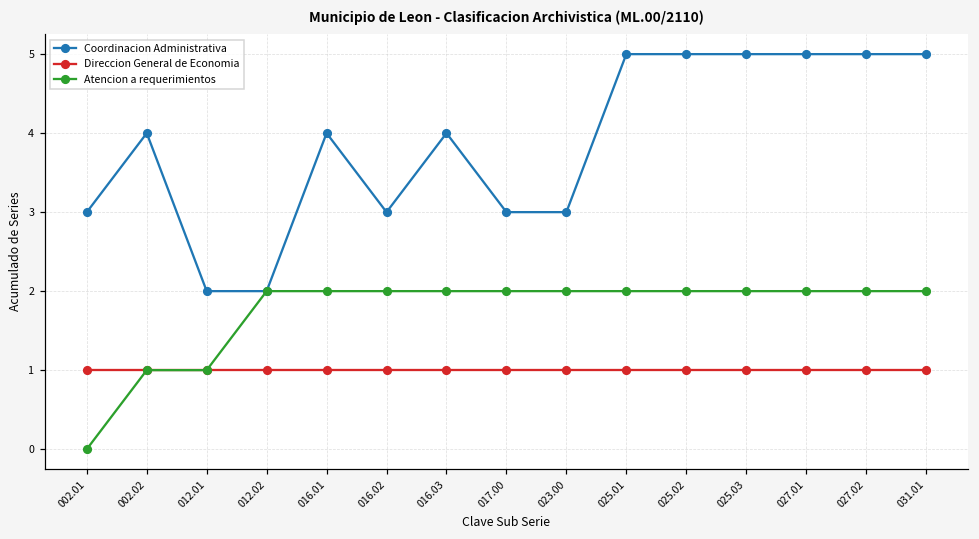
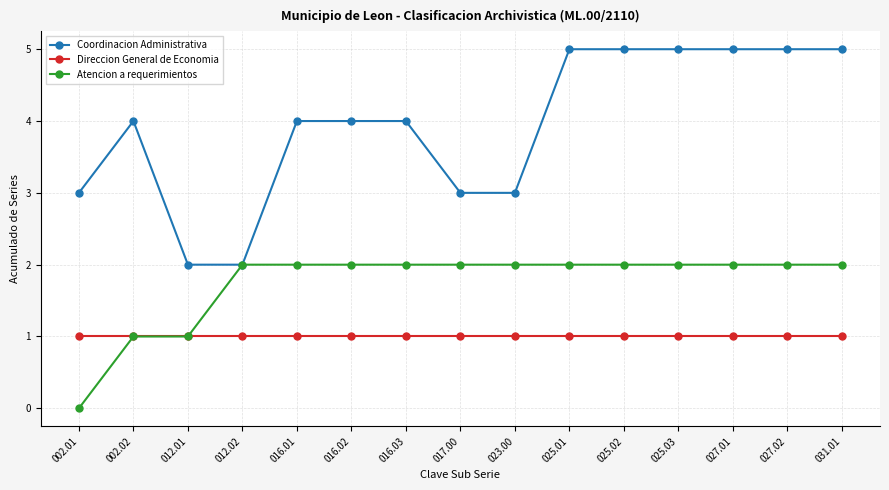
Coordinacion Administrativa, 016.02: 3 -> 4
